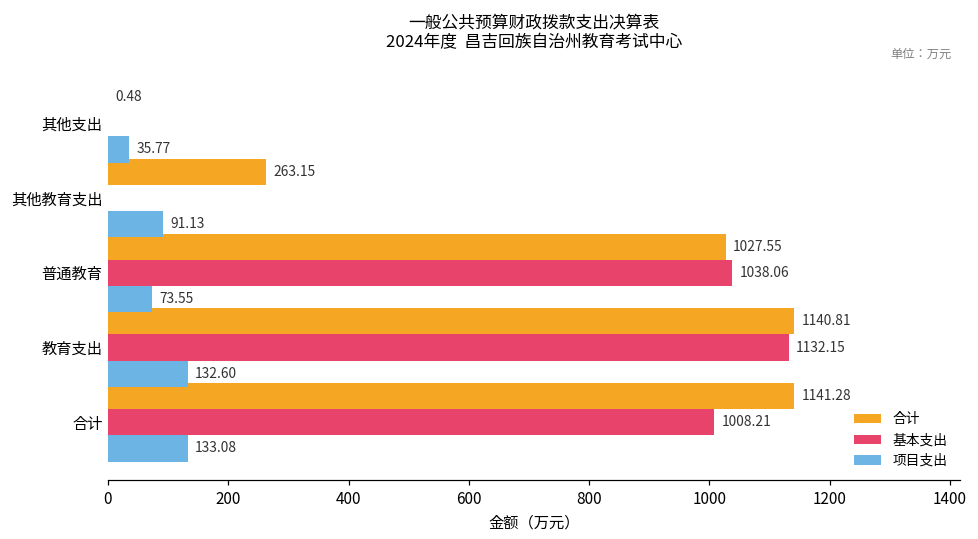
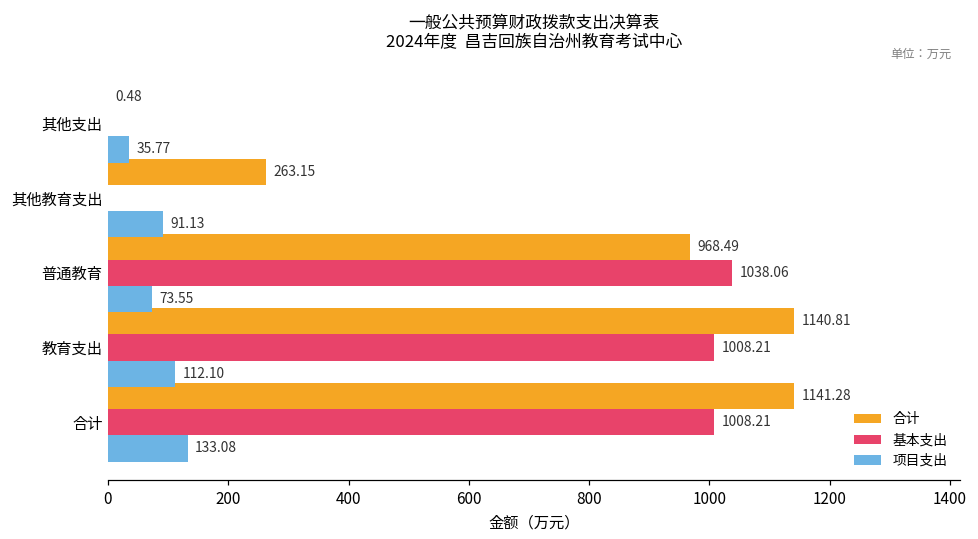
合计, 普通教育: 1027.55 -> 968.49
基本支出, 教育支出: 1132.15 -> 1008.21
项目支出, 教育支出: 132.60 -> 112.10
